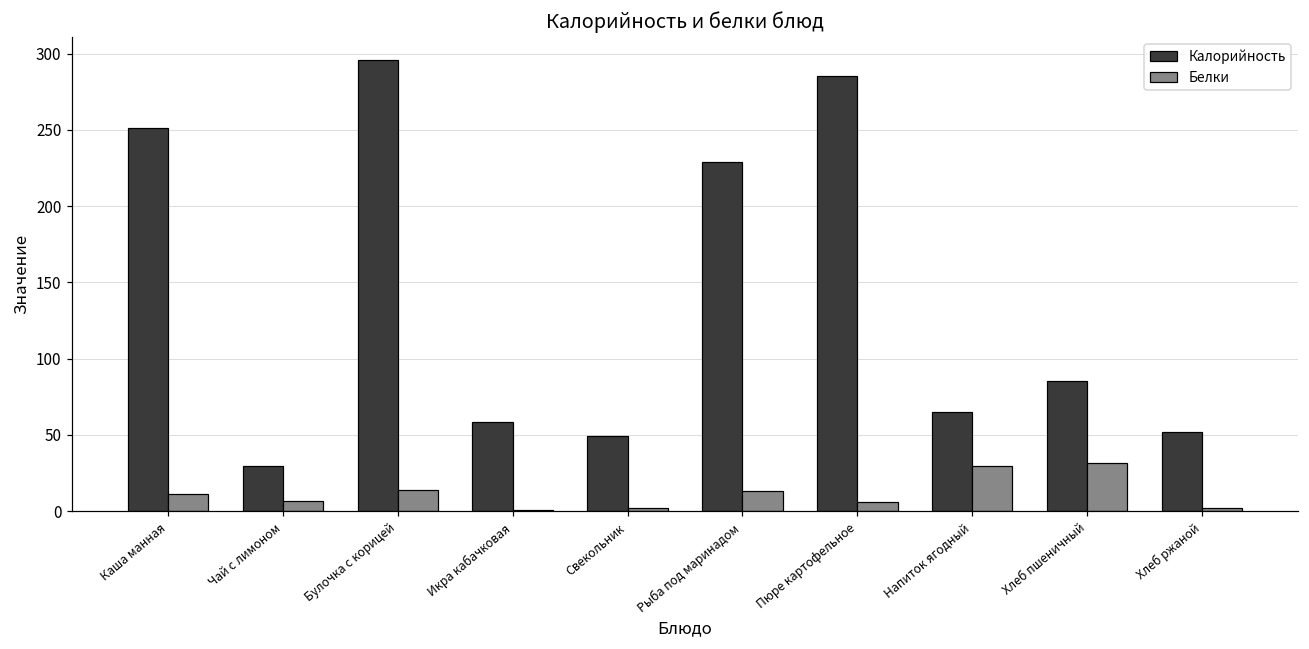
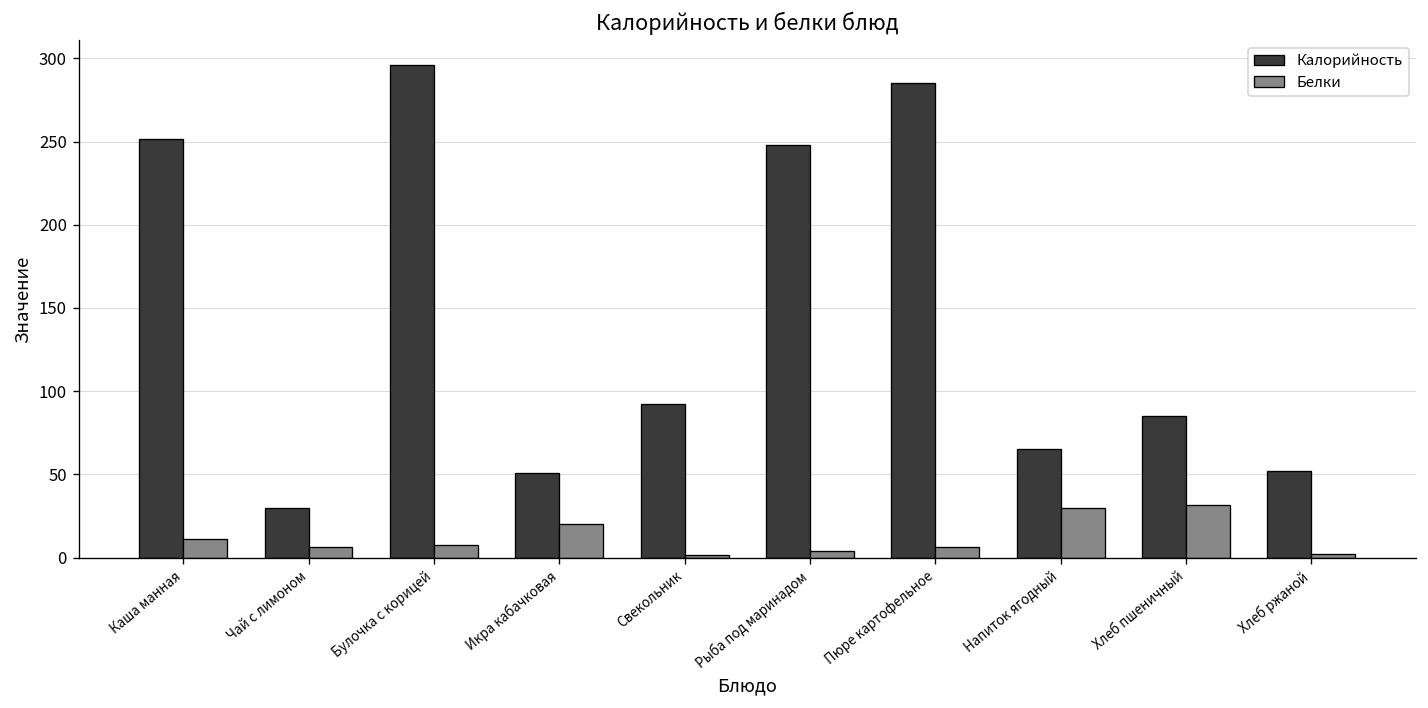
Белки, Булочка с корицей: 14 -> 8
Калорийность, Икра кабачковая: 58 -> 51
Белки, Икра кабачковая: 1 -> 20
Калорийность, Свекольник: 49 -> 92
Калорийность, Рыба под маринадом: 229 -> 248
Белки, Рыба под маринадом: 14 -> 4
